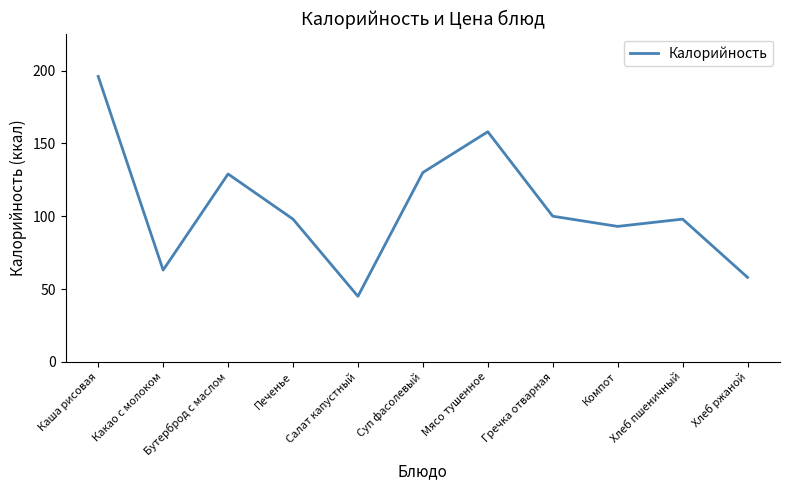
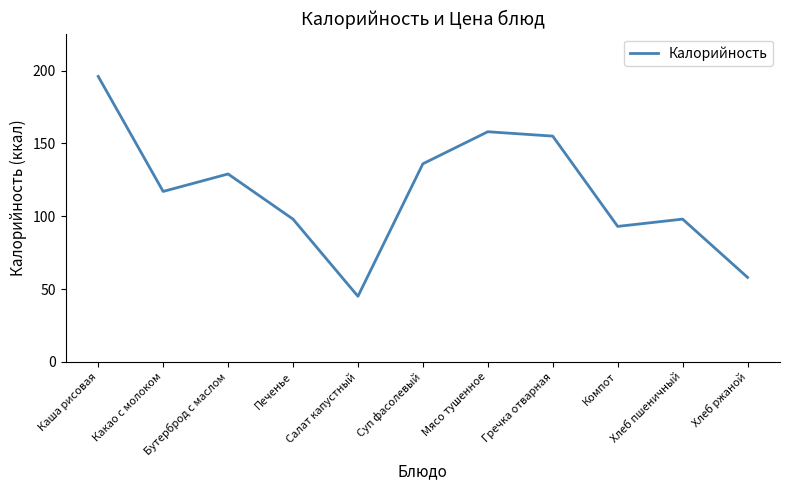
Какао с молоком: 63 -> 117
Суп фасолевый: 130 -> 136
Гречка отварная: 100 -> 155
